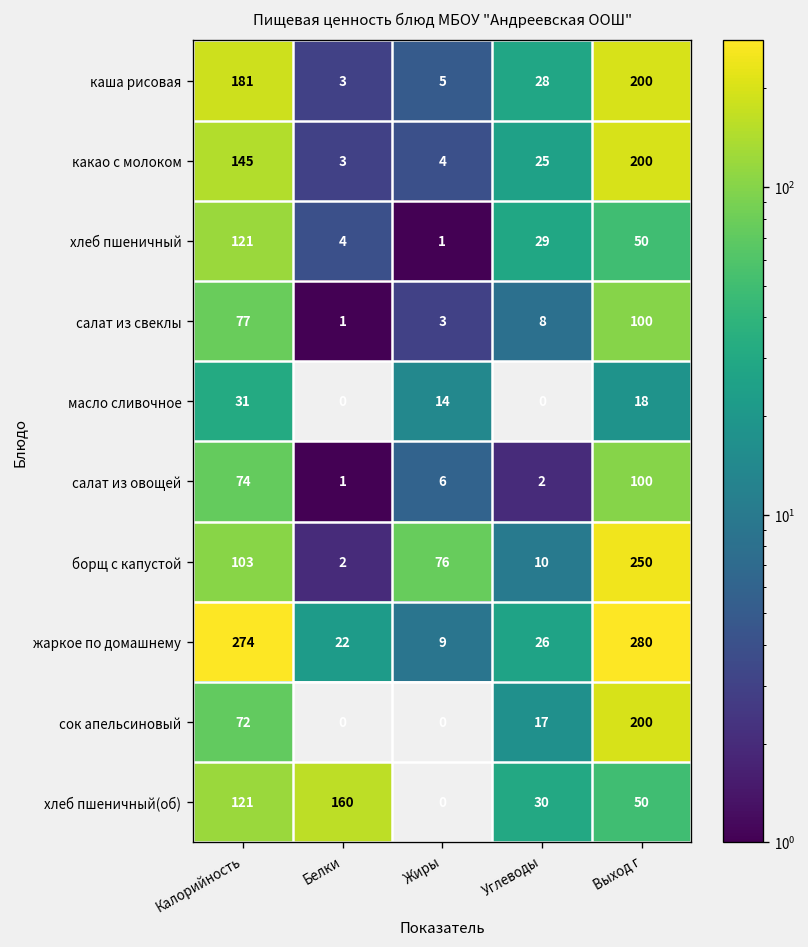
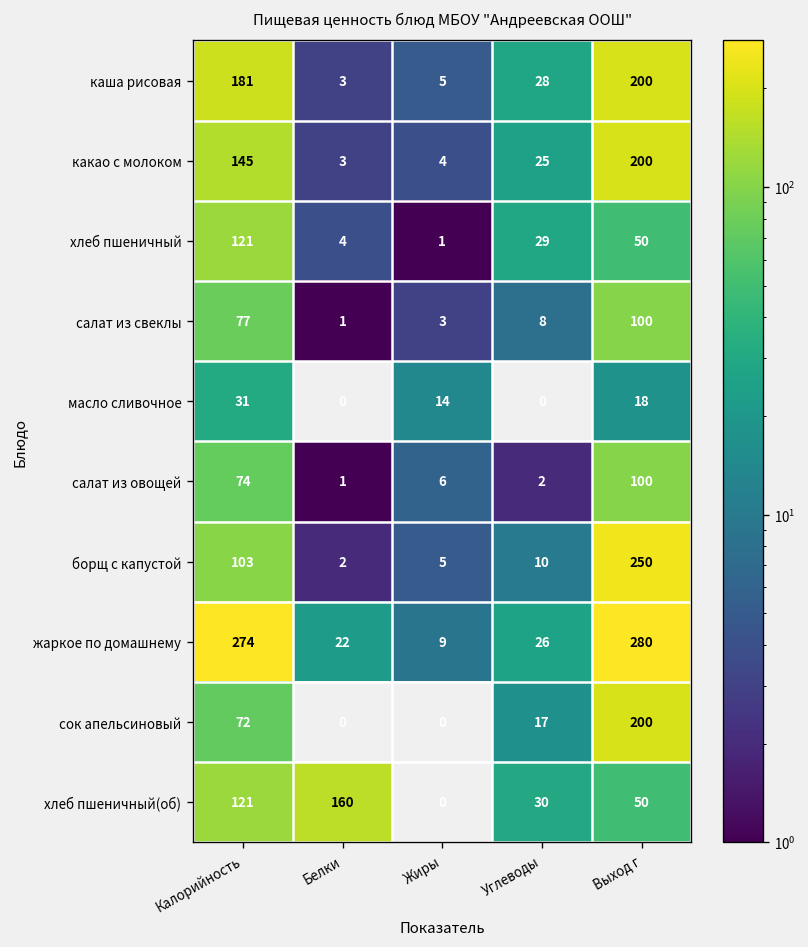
борщ с капустой, Жиры: 76 -> 5
